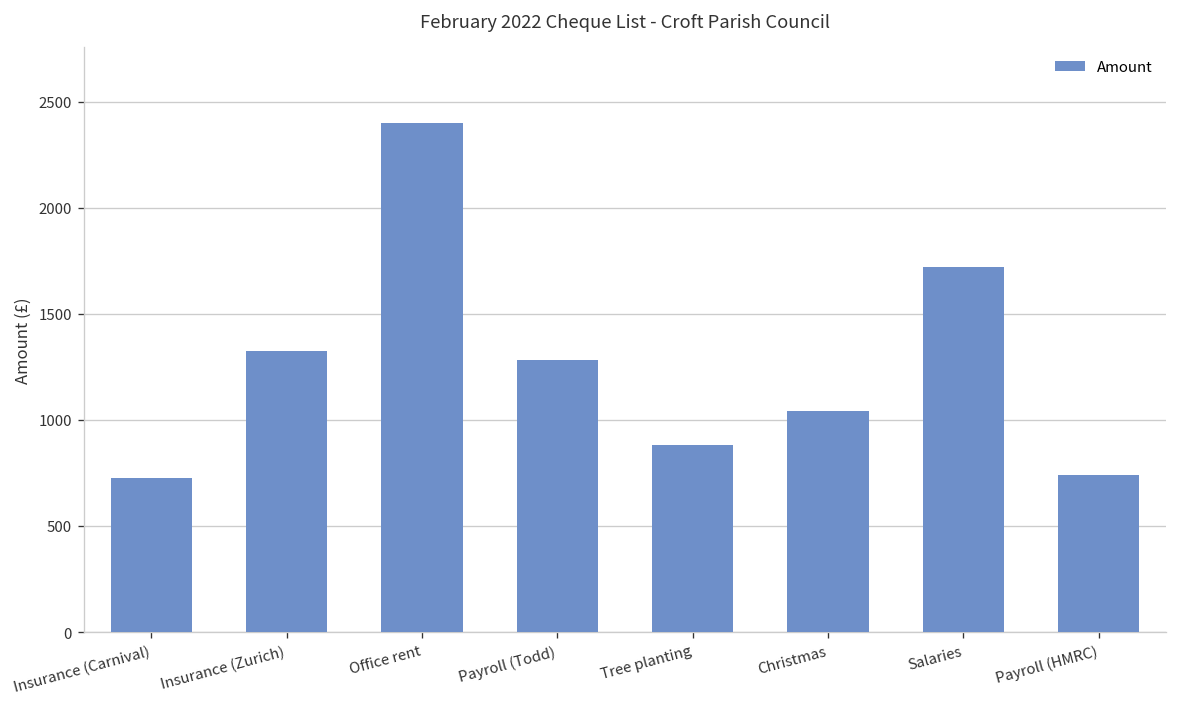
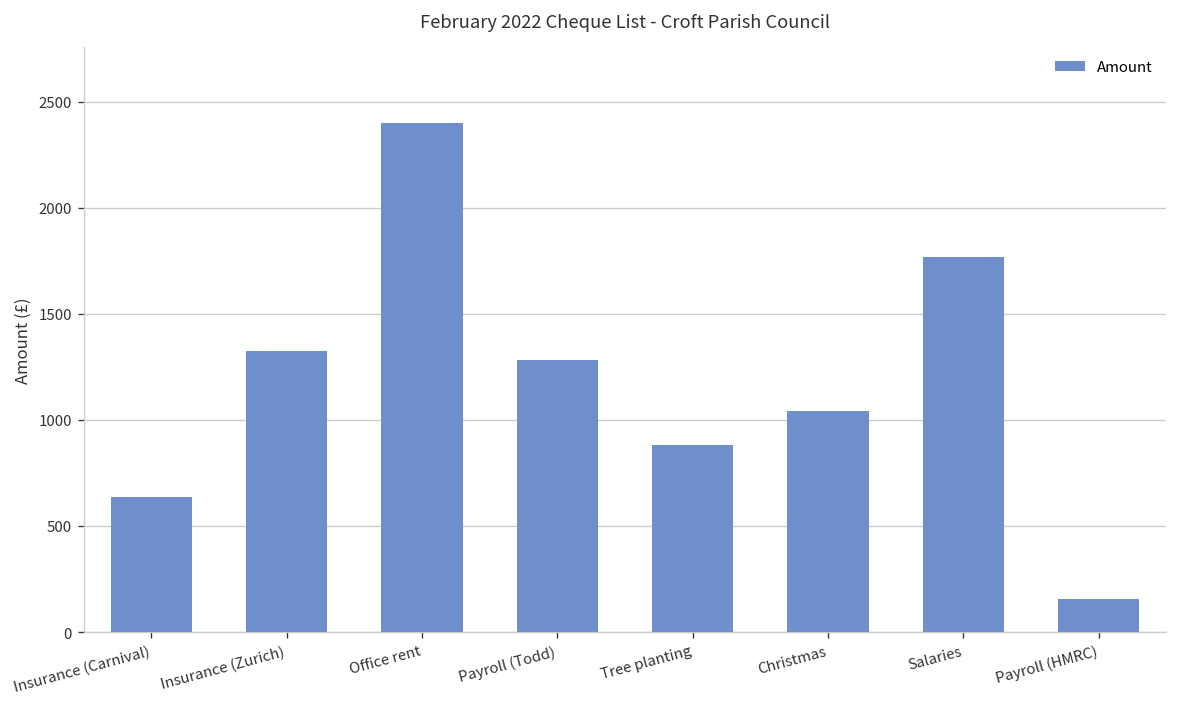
Insurance (Carnival): 720 -> 640
Salaries: 1720 -> 1770
Payroll (HMRC): 740 -> 160
